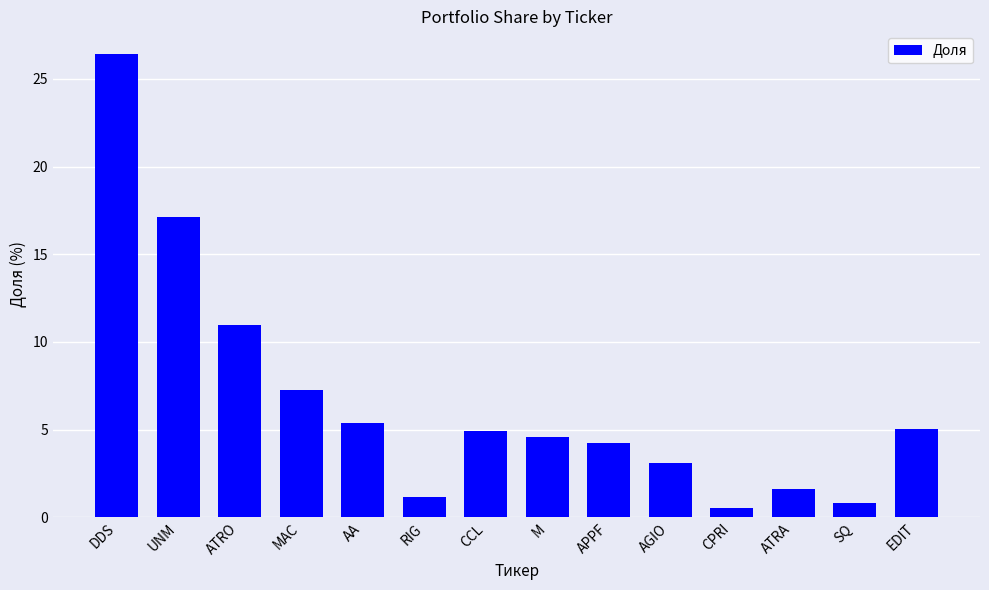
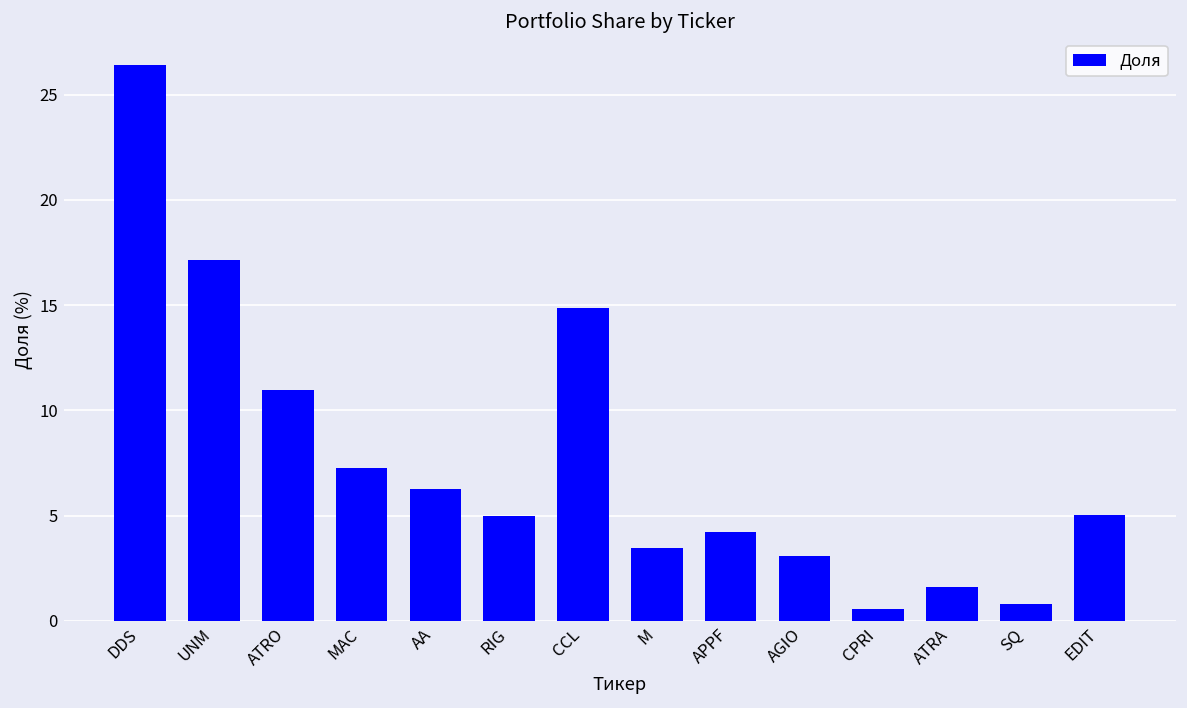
AA: 5.4 -> 6.3
RIG: 1.2 -> 5.0
CCL: 4.9 -> 14.9
M: 4.6 -> 3.5
